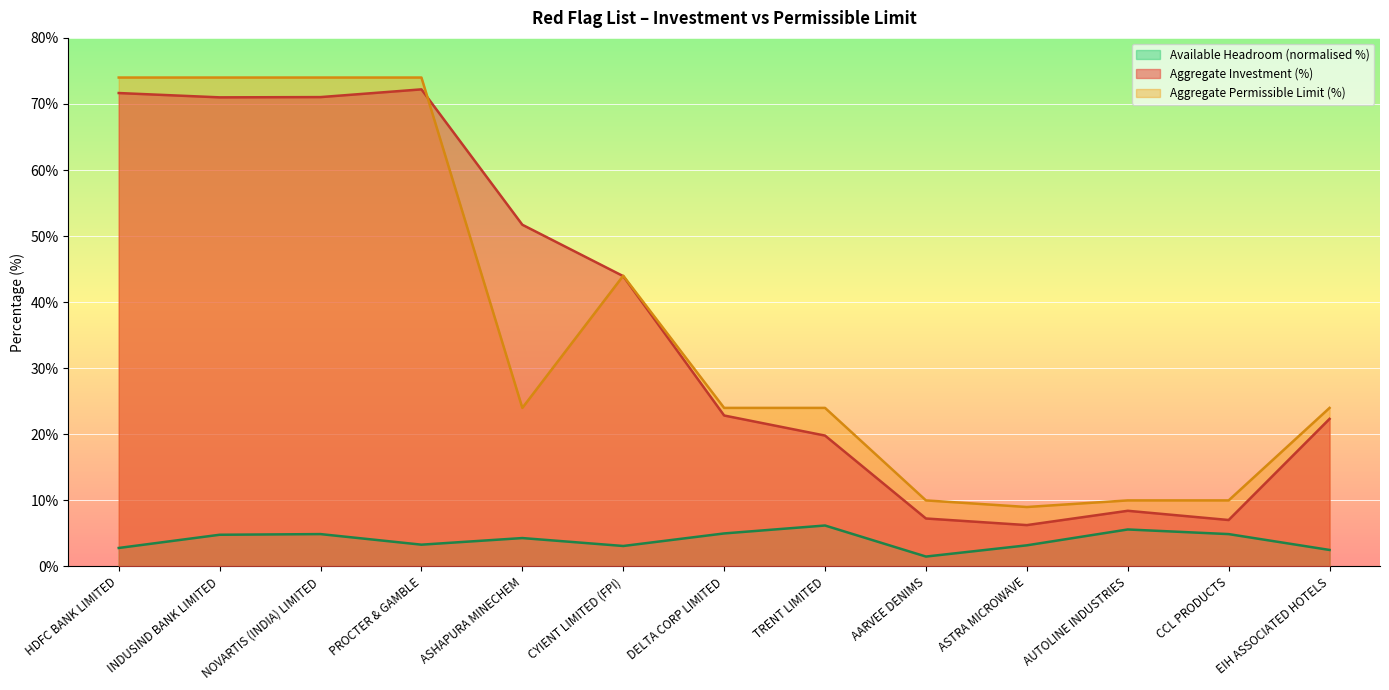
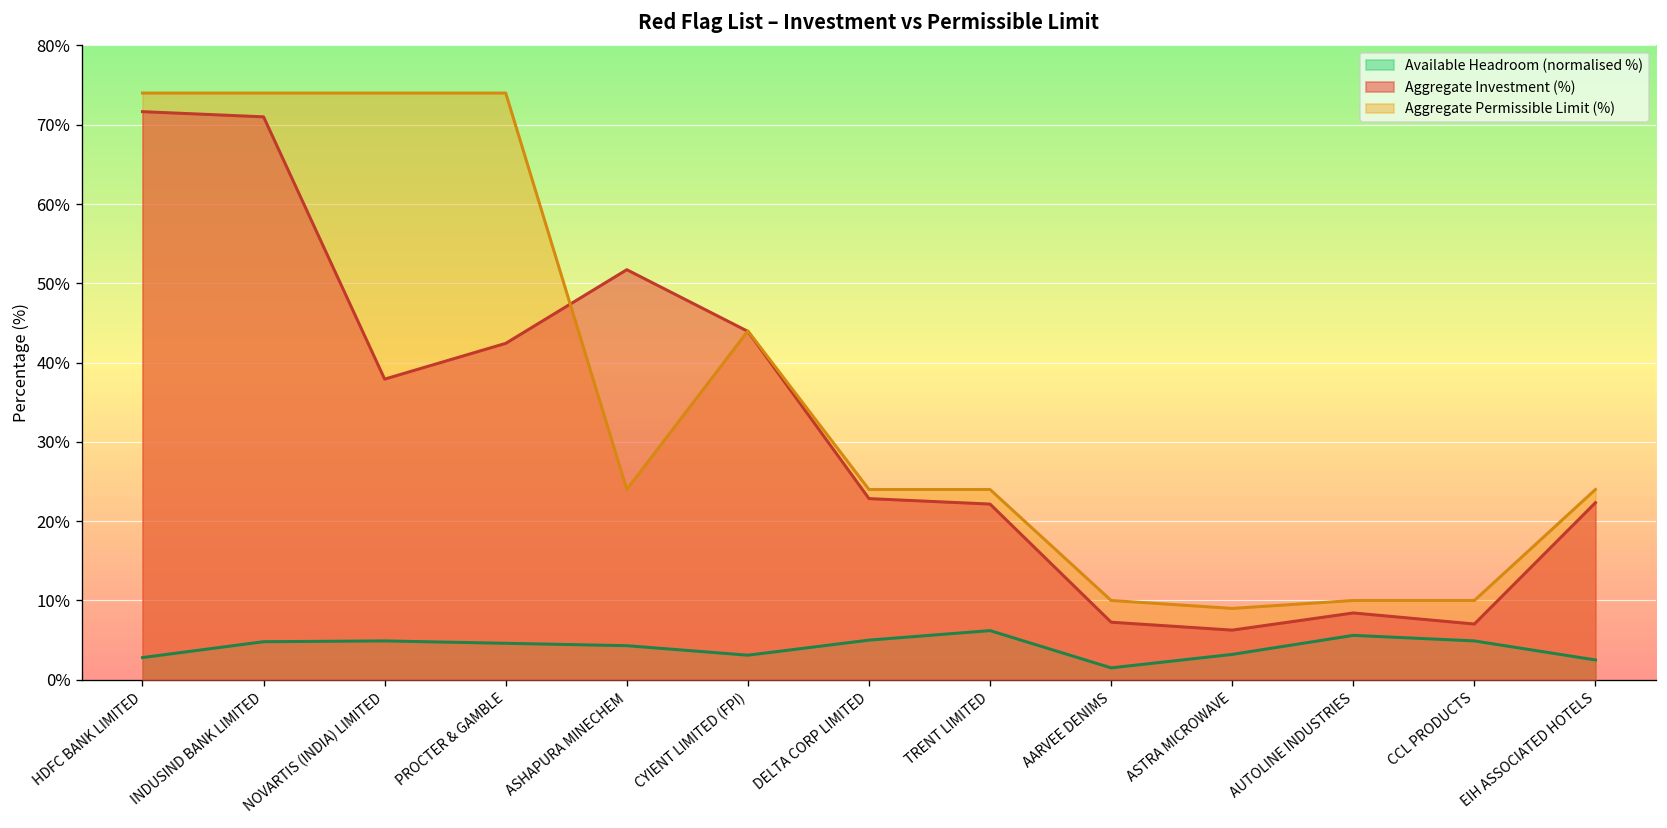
Aggregate Investment (%), NOVARTIS (INDIA) LIMITED: 71% -> 38%
Available Headroom (normalised %), PROCTER & GAMBLE: 3% -> 5%
Aggregate Investment (%), PROCTER & GAMBLE: 72% -> 42%
Aggregate Investment (%), TRENT LIMITED: 20% -> 22%
